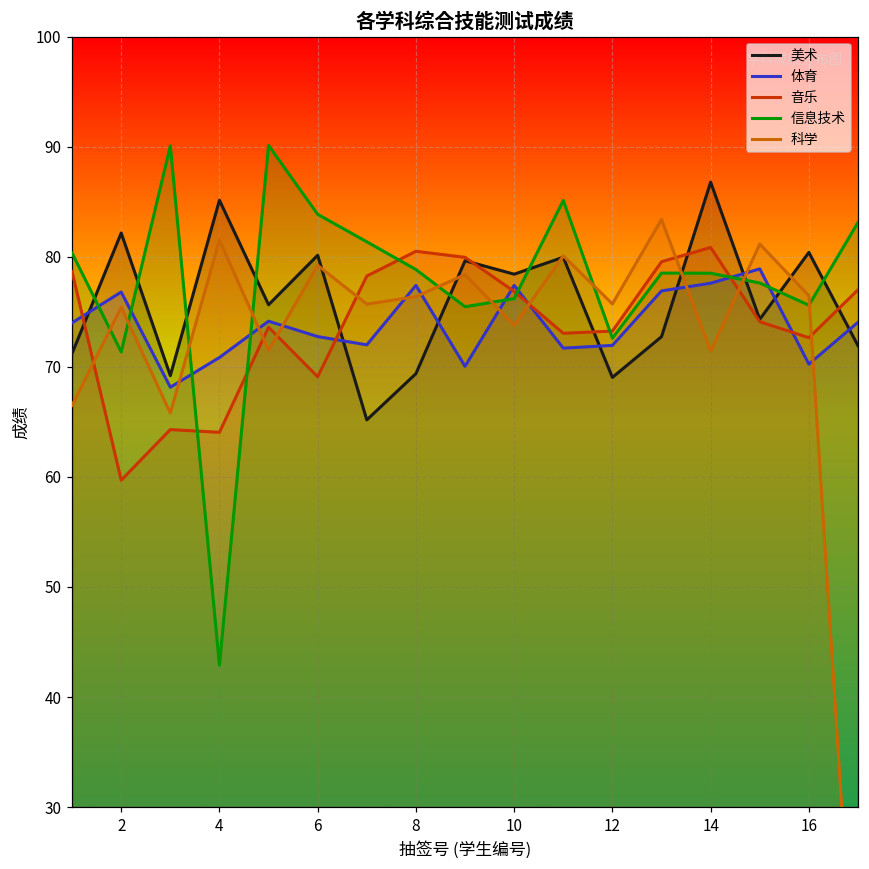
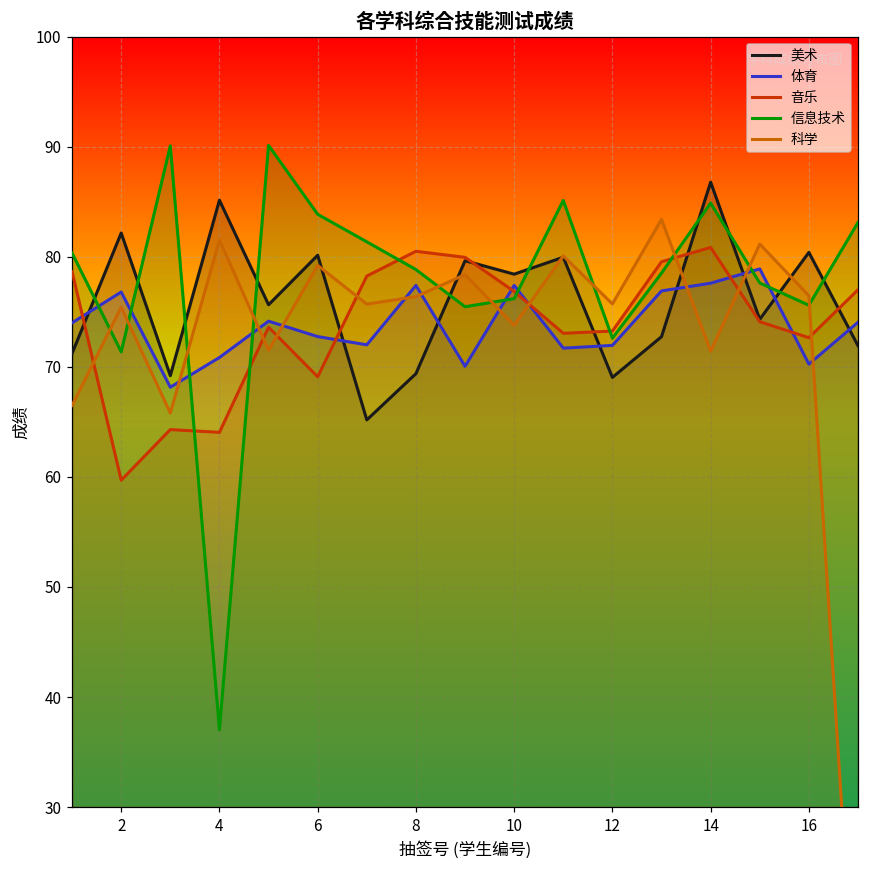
信息技术, 4: 42.9 -> 37.0
信息技术, 14: 78.5 -> 84.9
